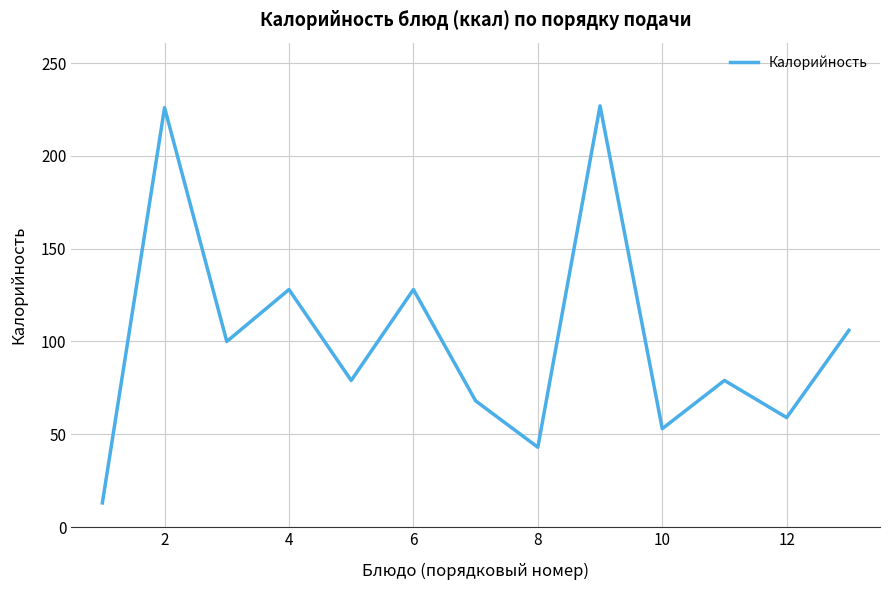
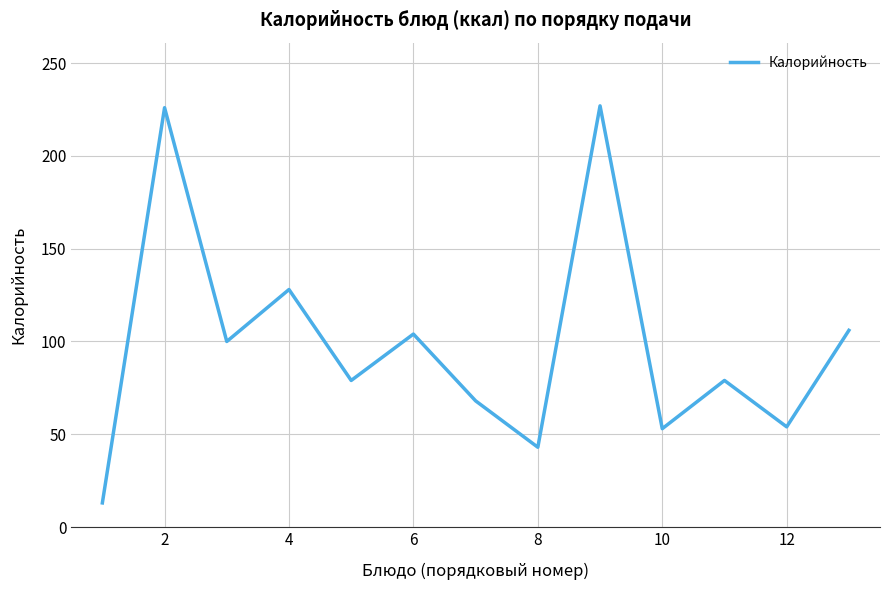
6: 128 -> 104
12: 59 -> 54
